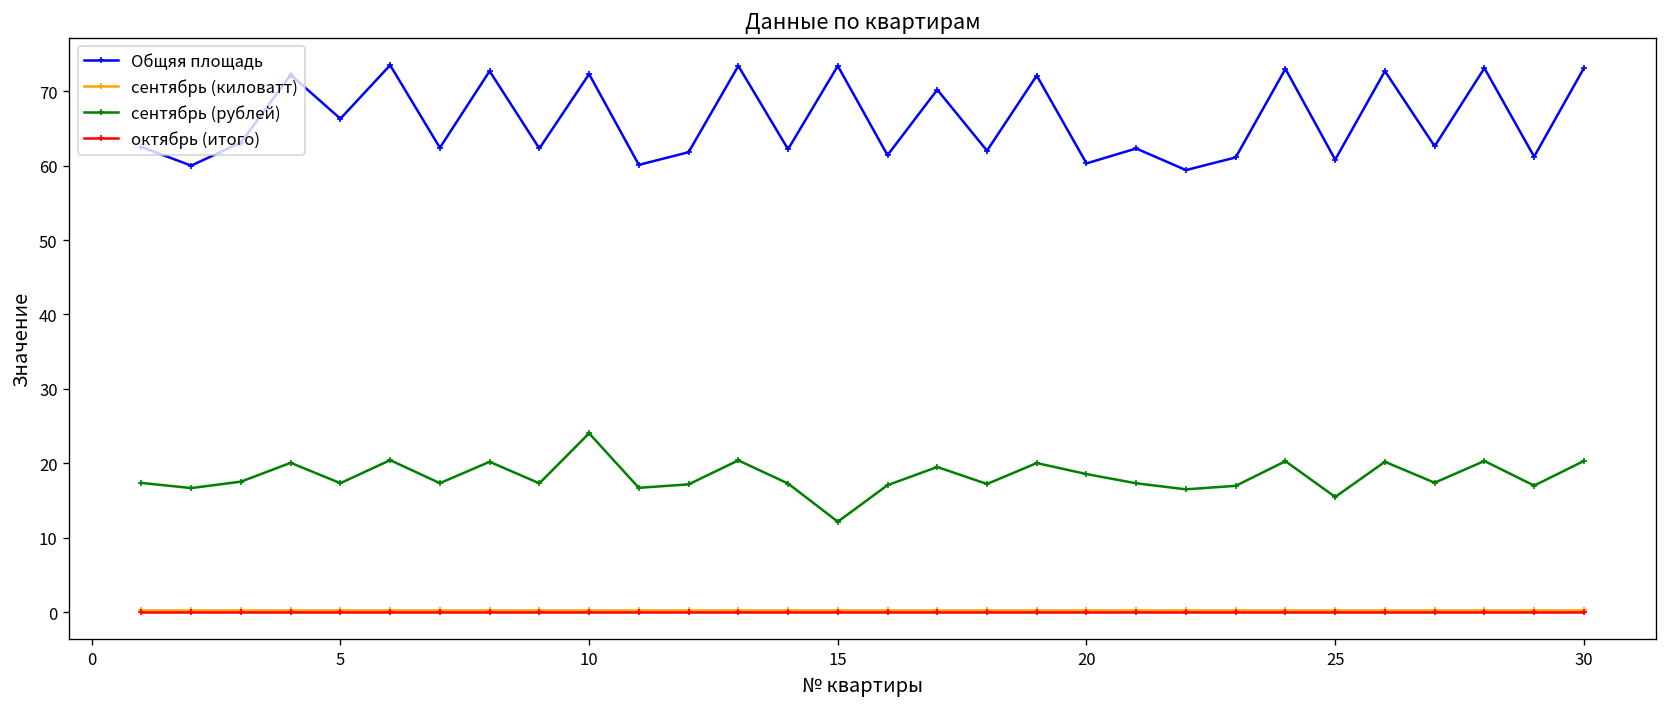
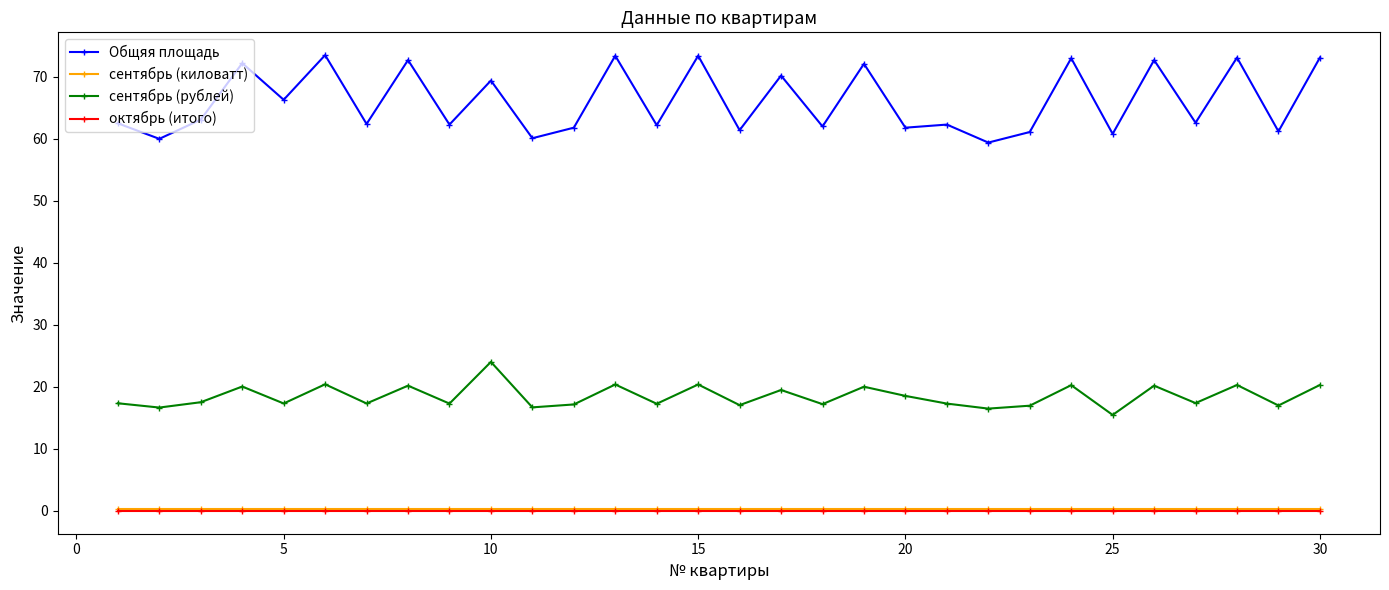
Общяя площадь, 10: 72 -> 69
сентябрь (рублей), 15: 12 -> 20
Общяя площадь, 20: 60 -> 62
